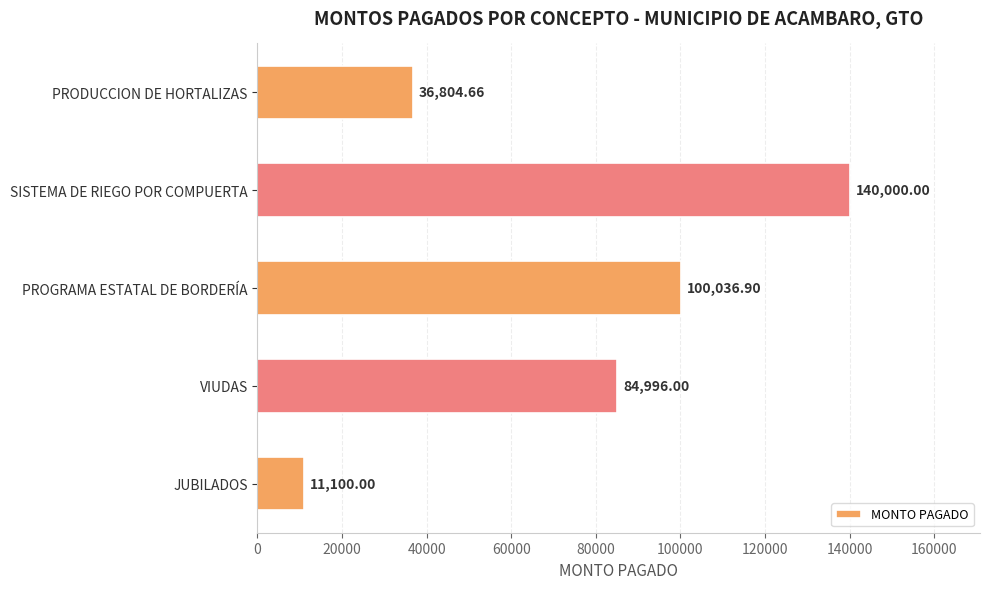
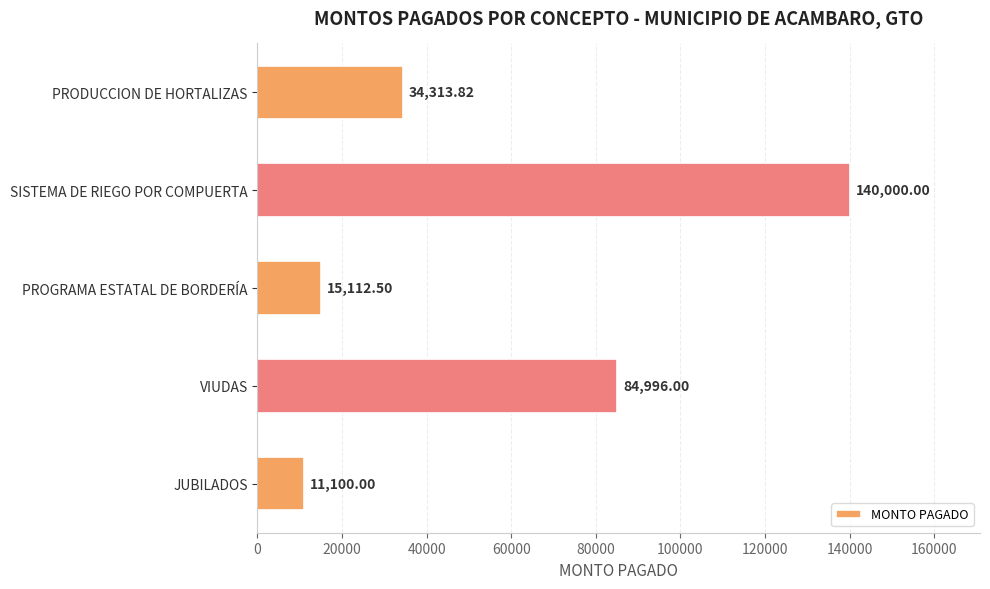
PRODUCCION DE HORTALIZAS: 36,804.66 -> 34,313.82
PROGRAMA ESTATAL DE BORDERÍA: 100,036.90 -> 15,112.50
